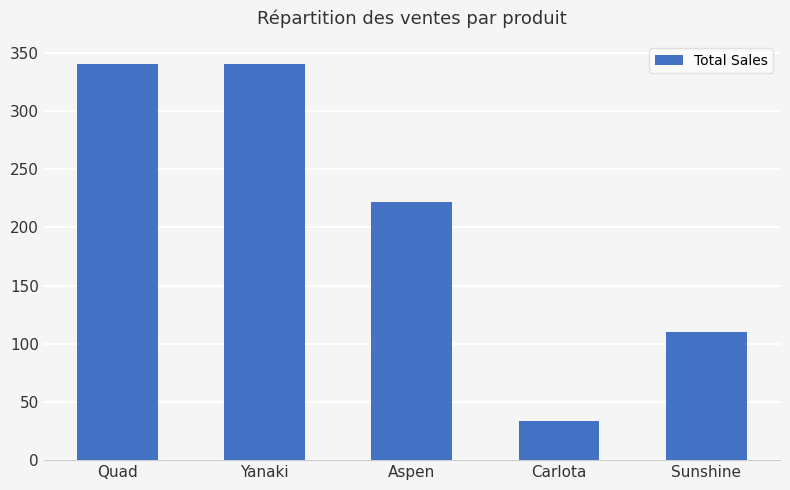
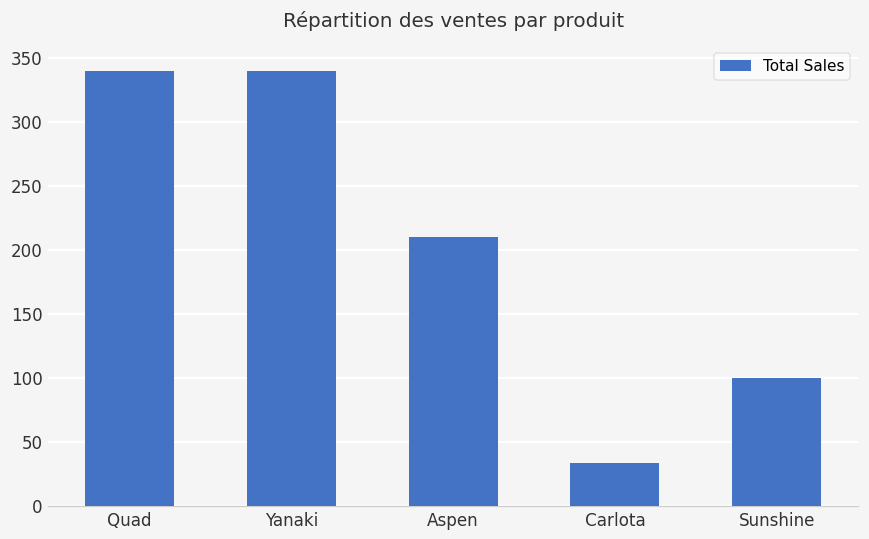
Aspen: 222 -> 210
Sunshine: 110 -> 100
